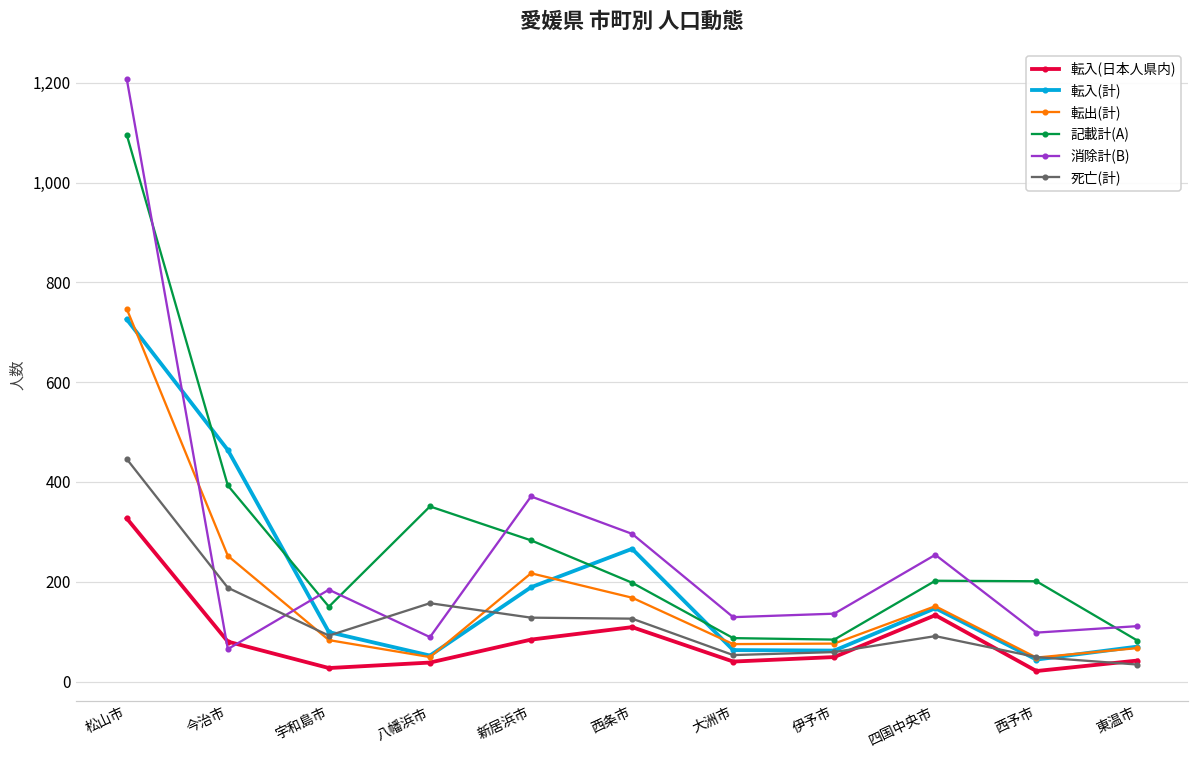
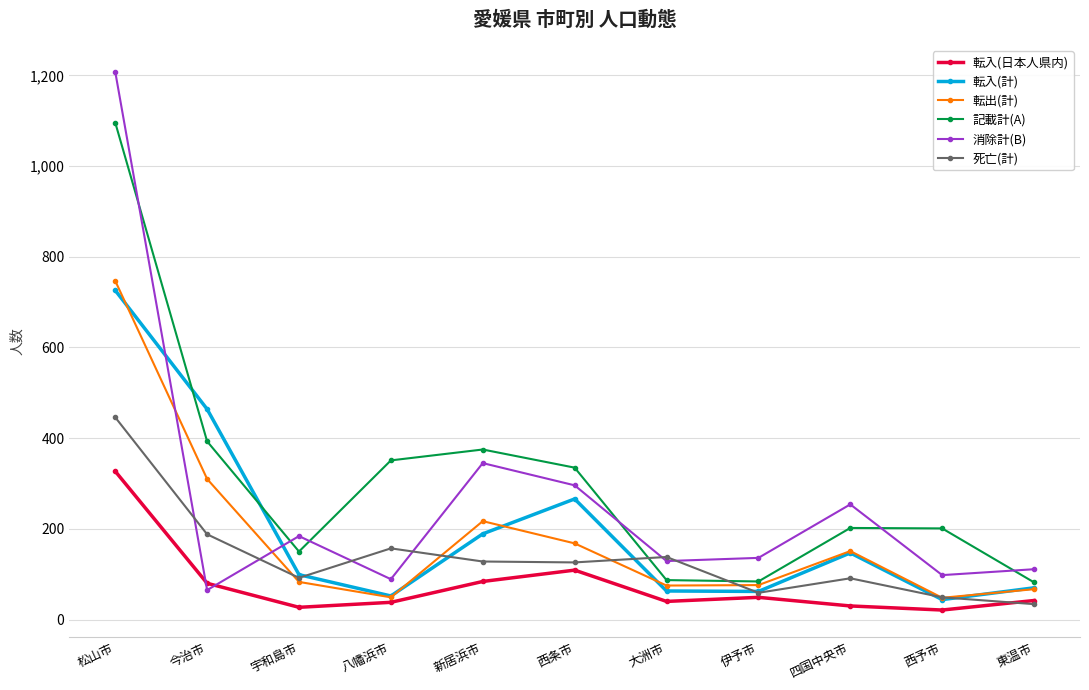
転出(計), 今治市: 250 -> 310
記載計(A), 新居浜市: 280 -> 380
消除計(B), 新居浜市: 370 -> 350
記載計(A), 西条市: 200 -> 340
死亡(計), 大洲市: 50 -> 140
転入(日本人県内), 四国中央市: 130 -> 30
